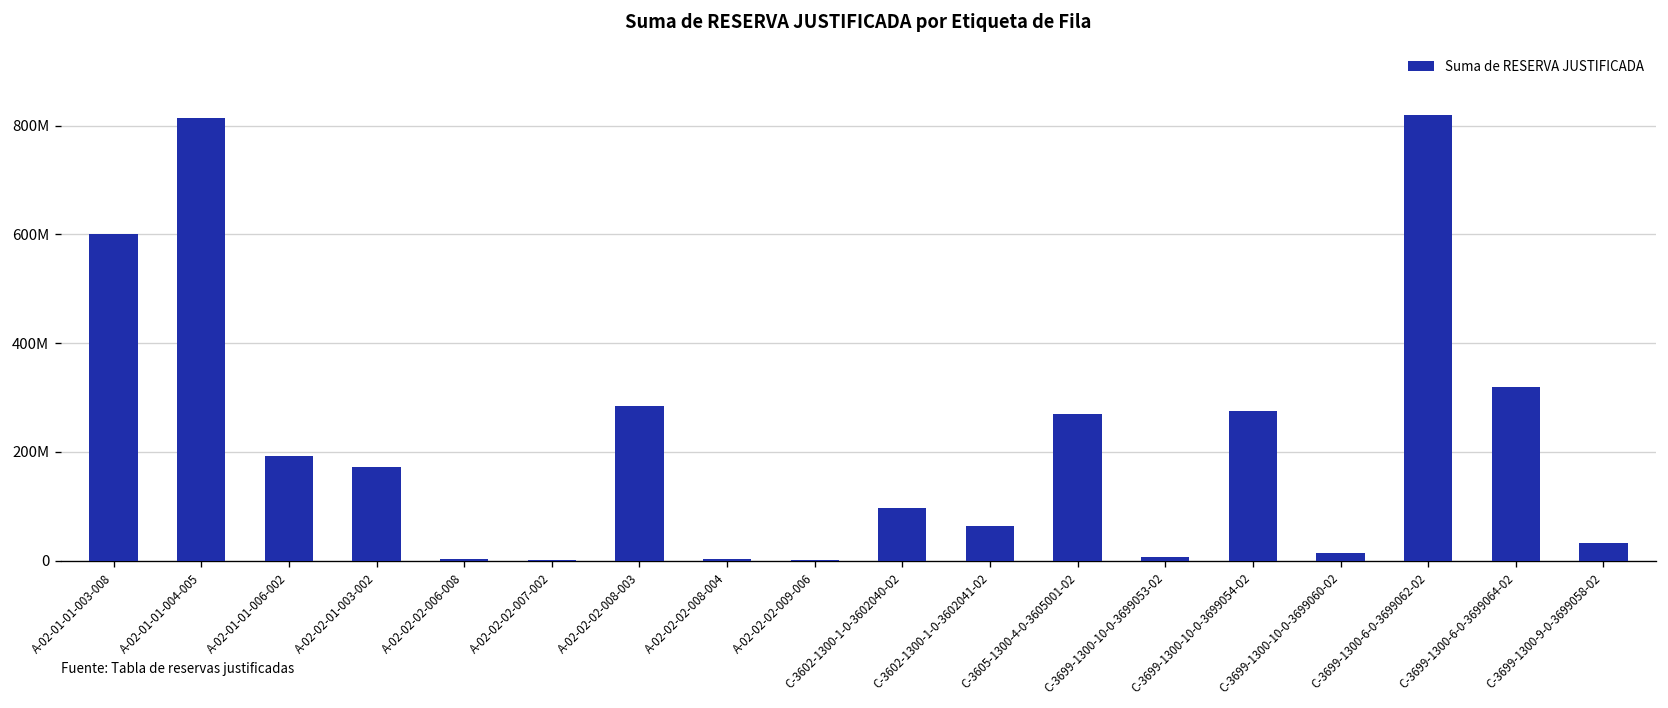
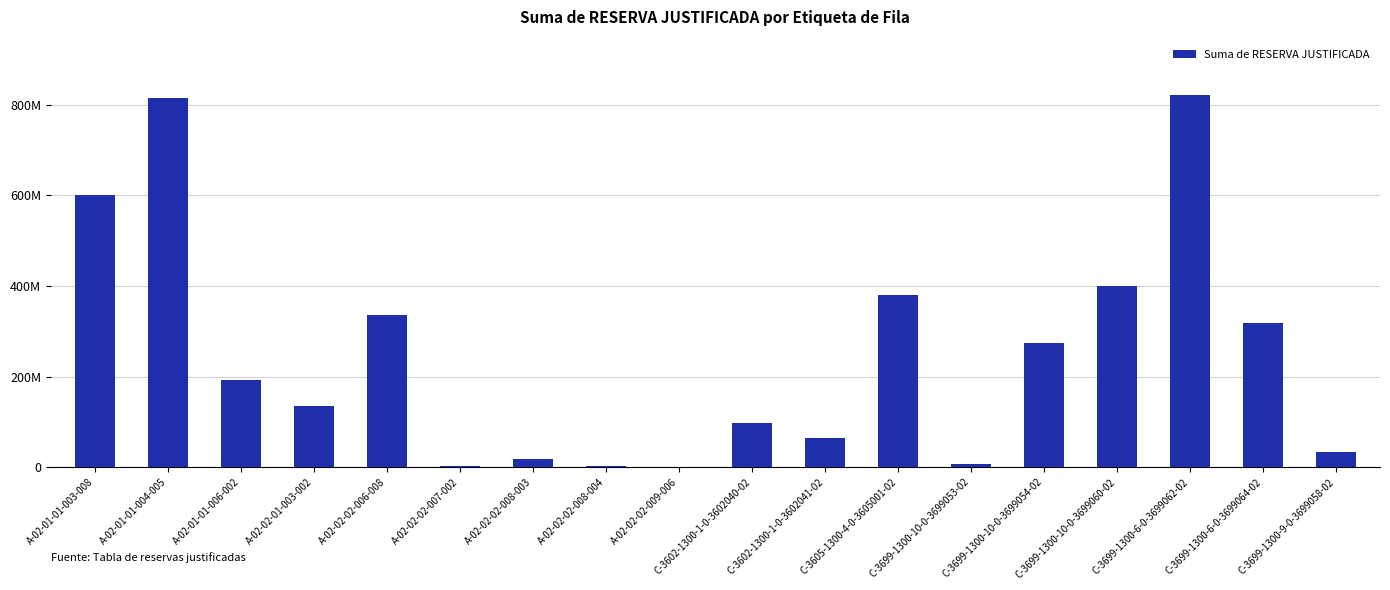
A-02-02-01-003-002: 170000000 -> 140000000
A-02-02-02-006-008: 0 -> 340000000
A-02-02-02-008-003: 280000000 -> 20000000
C-3605-1300-4-0-3605001-02: 270000000 -> 380000000
C-3699-1300-10-0-3699060-02: 10000000 -> 400000000
